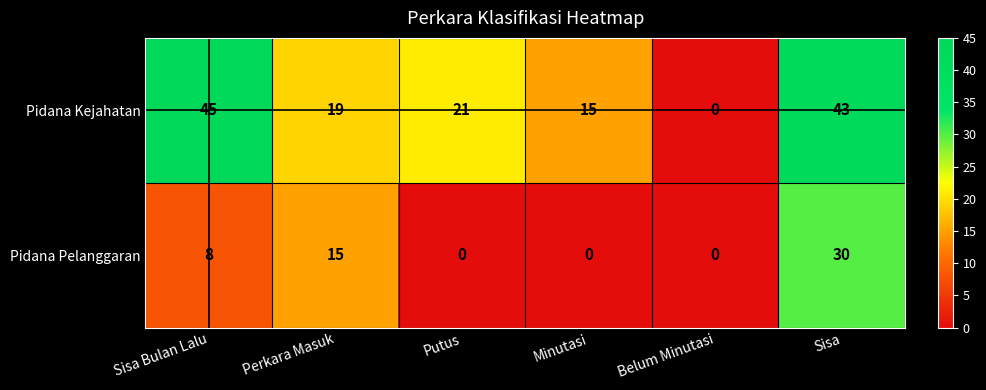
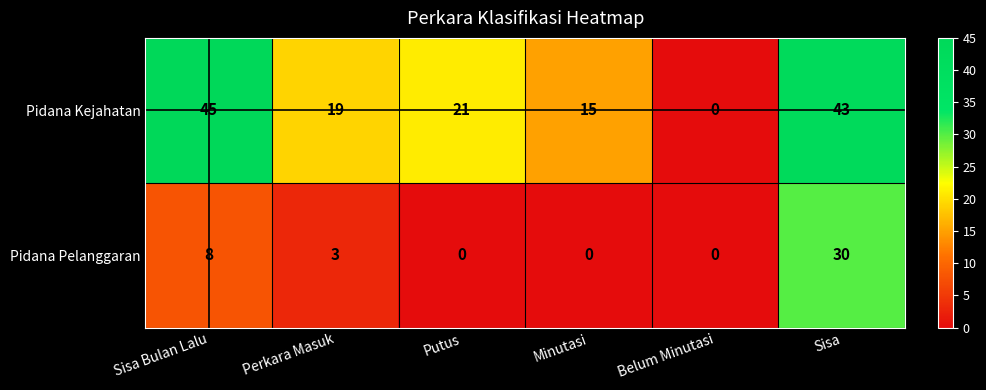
Pidana Pelanggaran, Perkara Masuk: 15 -> 3
